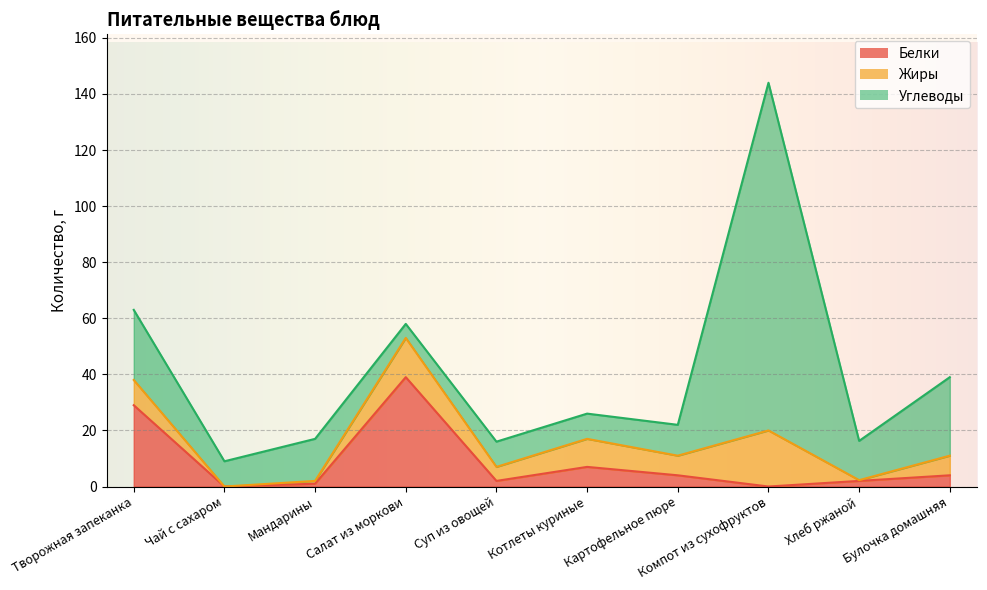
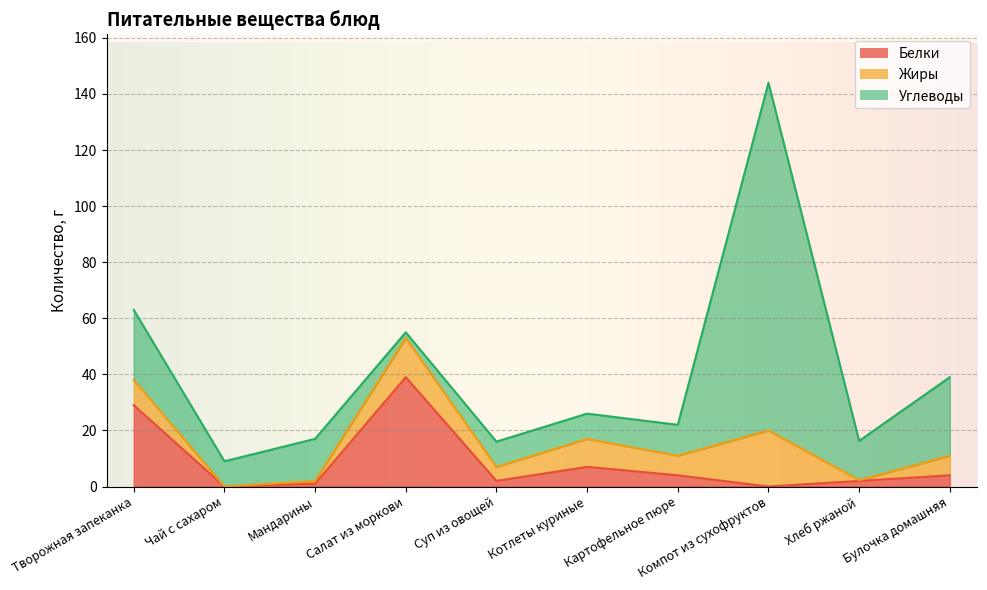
Углеводы, Салат из моркови: 5 -> 2
